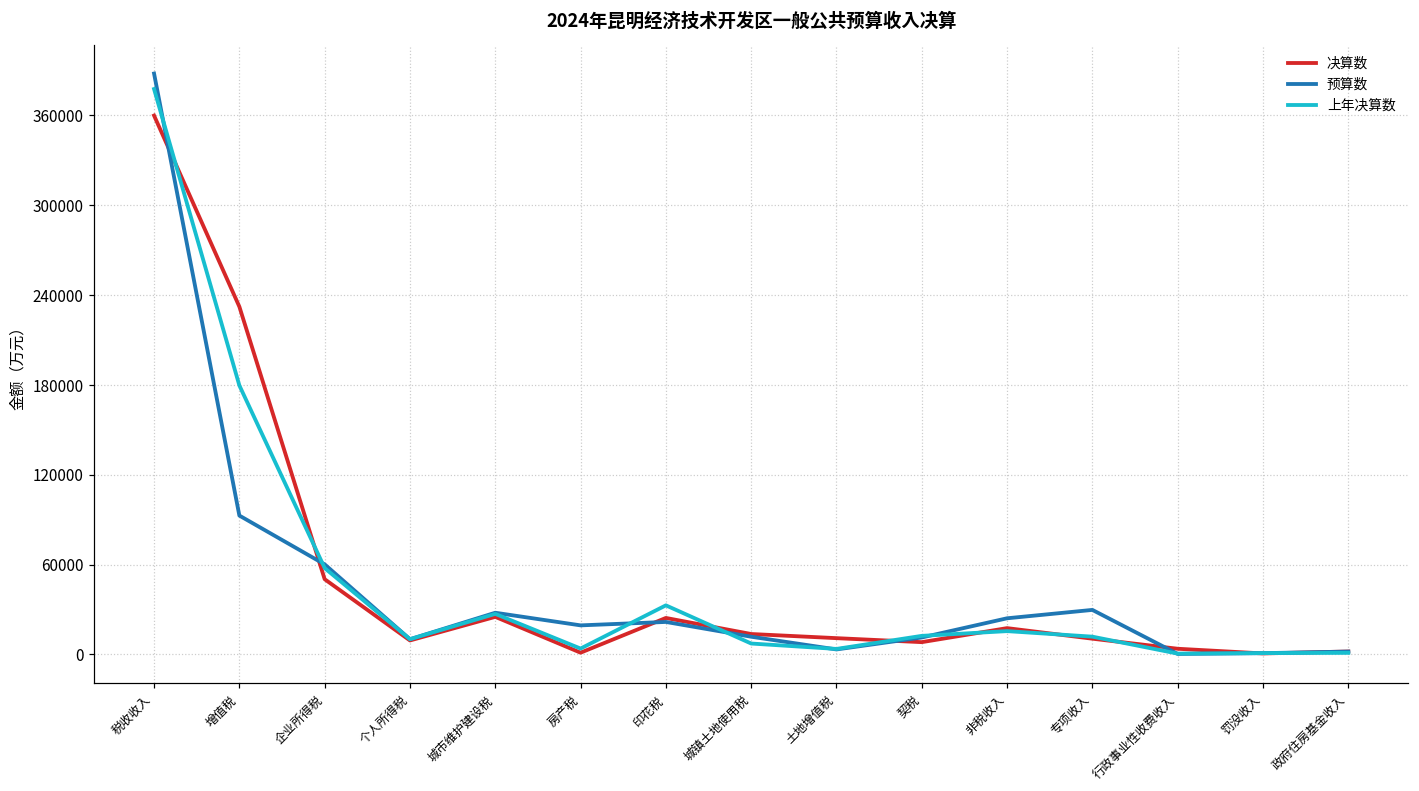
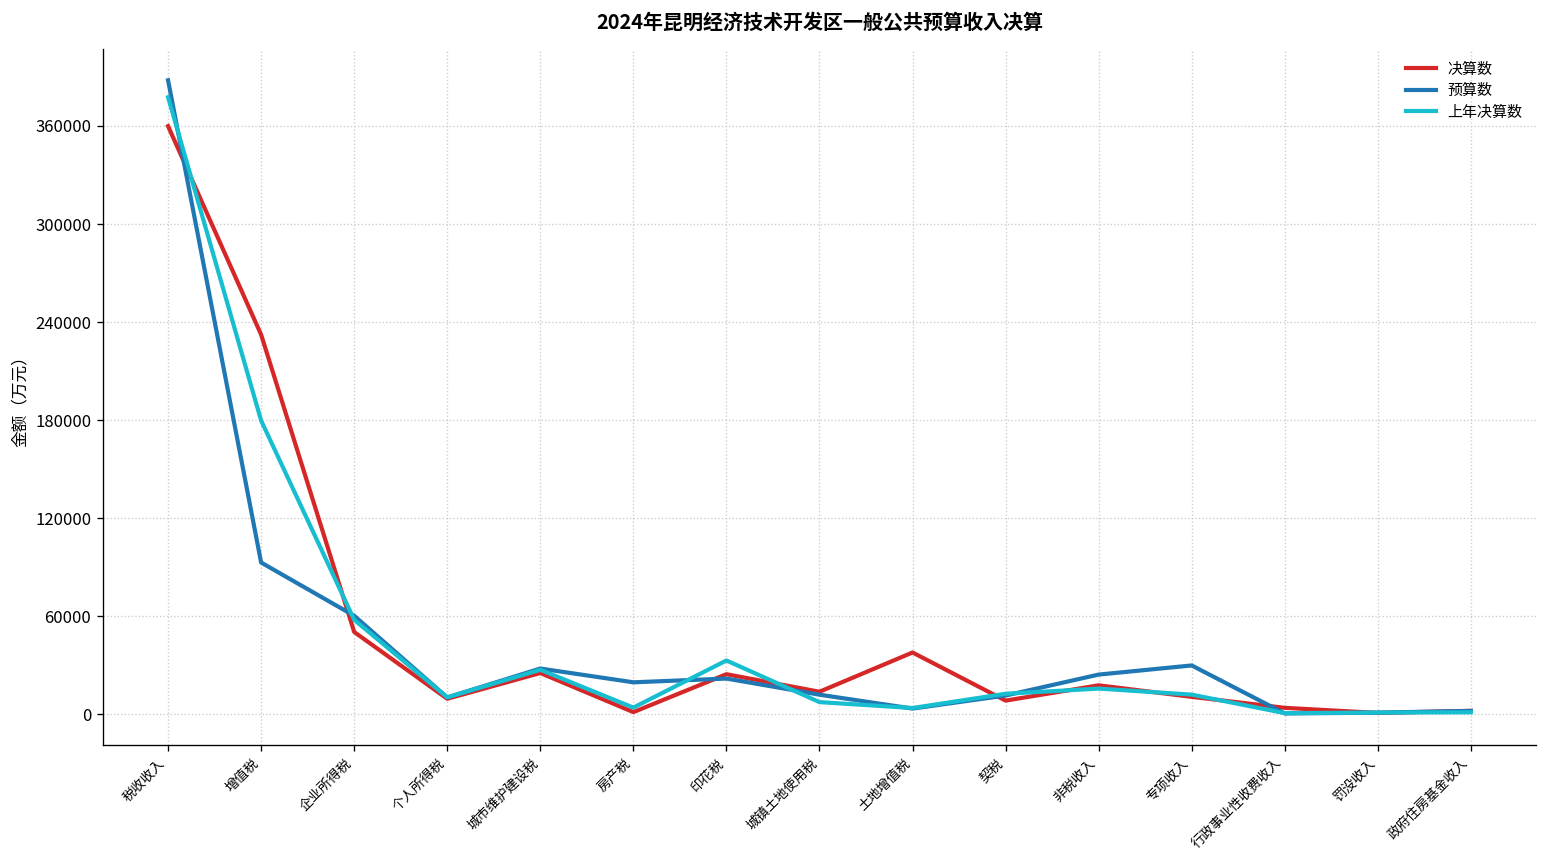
决算数, 土地增值税: 11000 -> 38000
